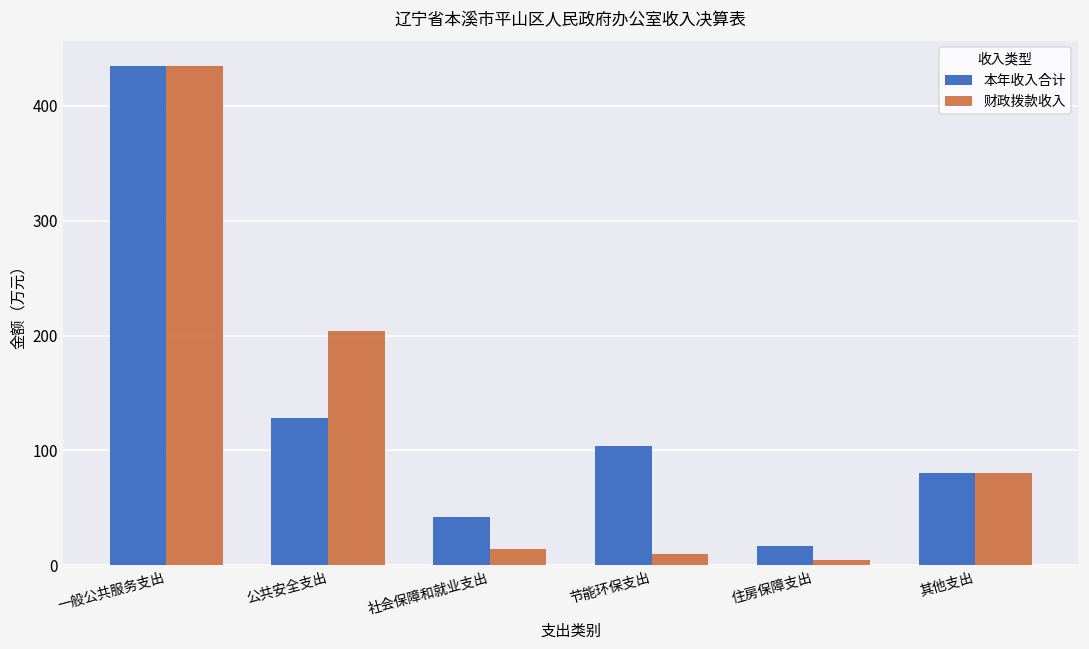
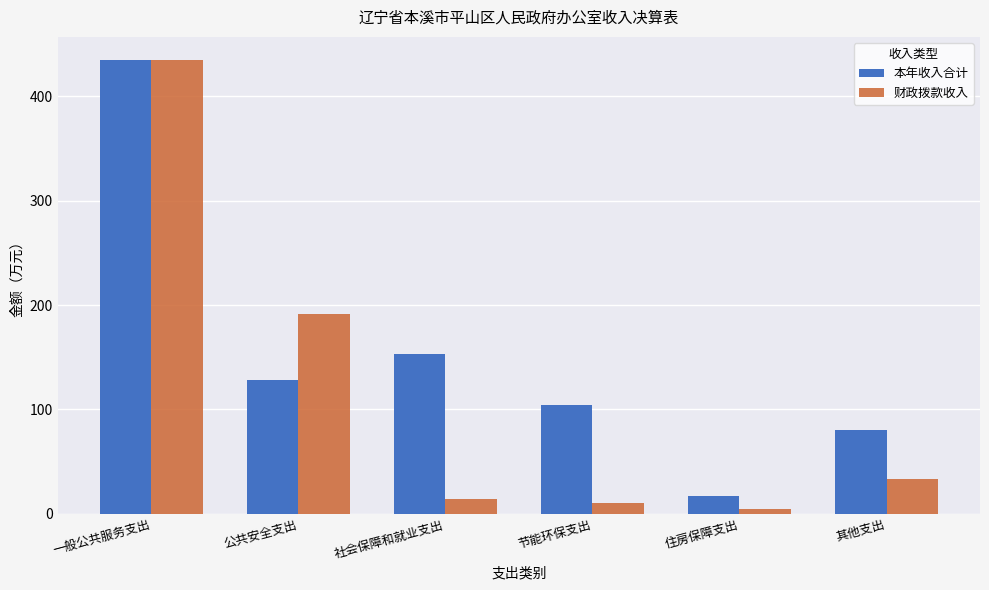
财政拨款收入, 公共安全支出: 204 -> 191
本年收入合计, 社会保障和就业支出: 42 -> 153
财政拨款收入, 其他支出: 80 -> 33
